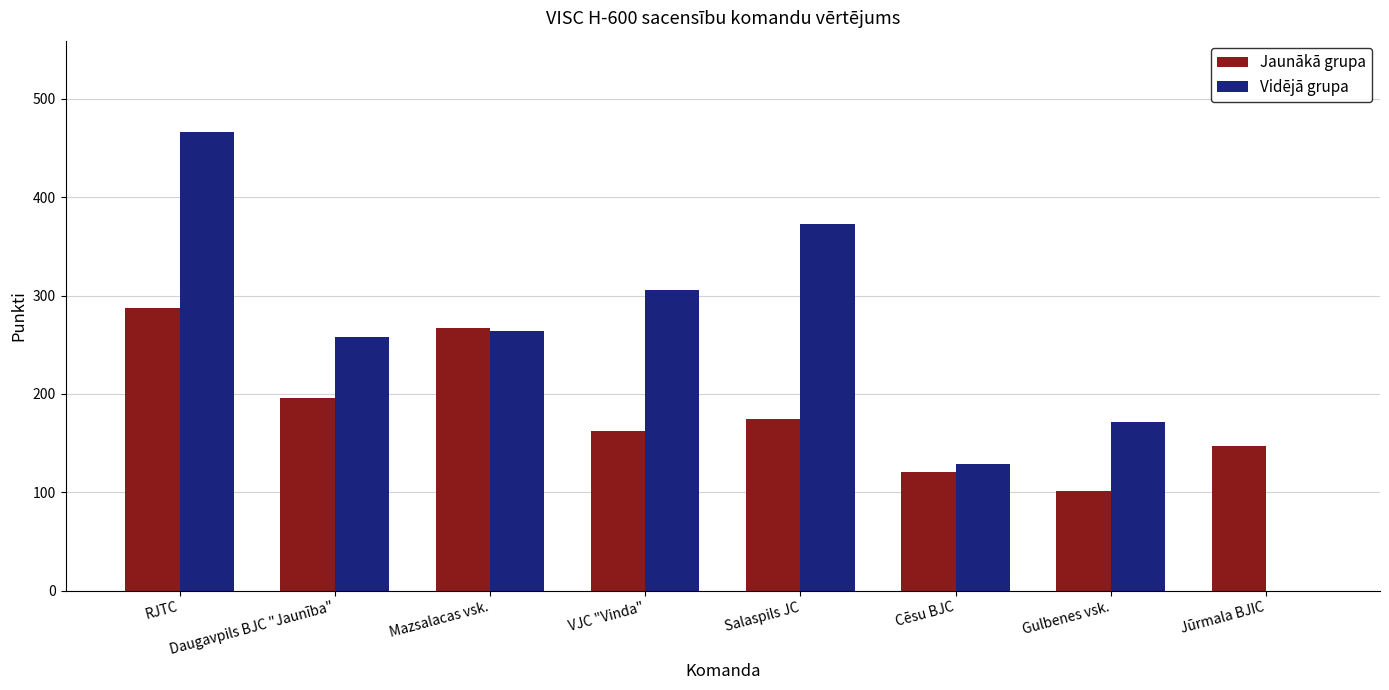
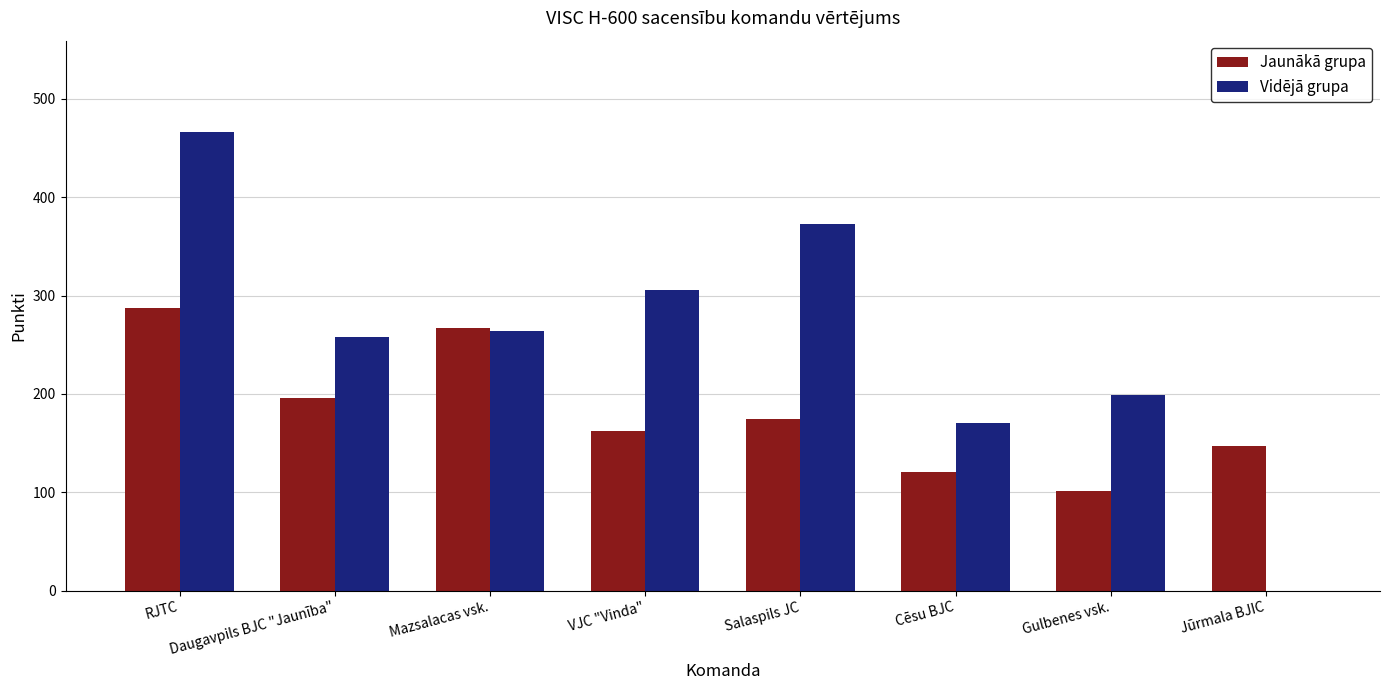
Vidējā grupa, Cēsu BJC: 130 -> 170
Vidējā grupa, Gulbenes vsk.: 170 -> 200
